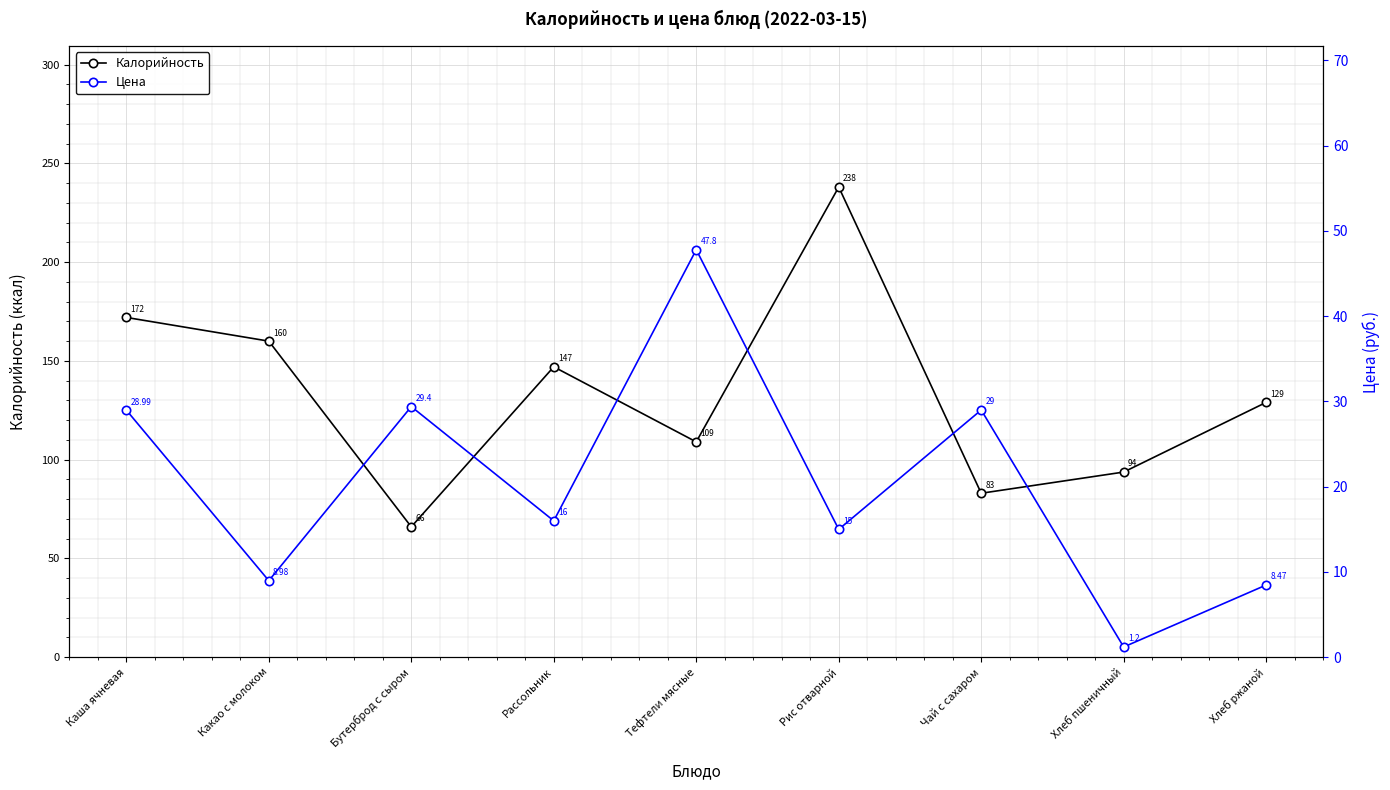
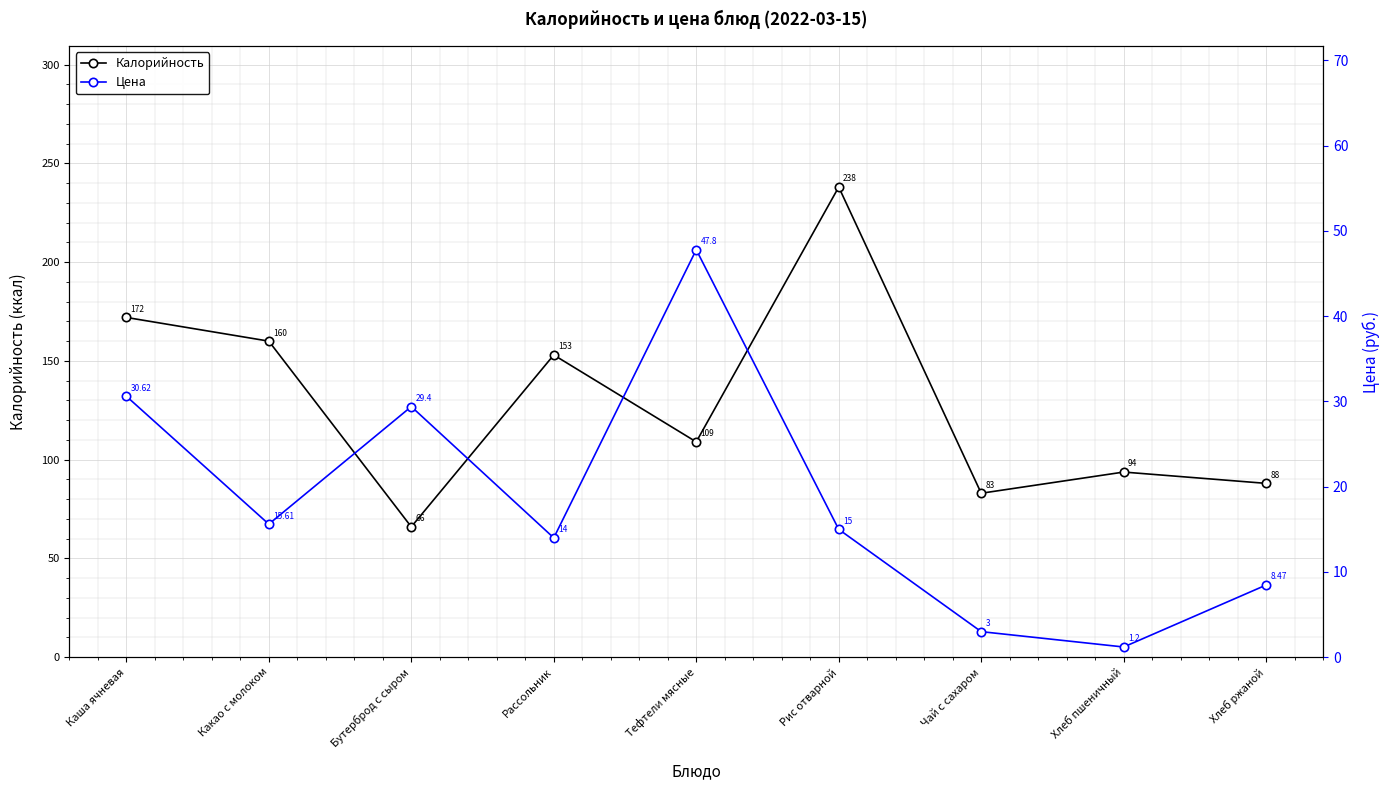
Калорийность, Рассольник: 147 -> 153
Калорийность, Хлеб ржаной: 129 -> 88
Цена, Каша ячневая: 28.99 -> 30.62
Цена, Какао с молоком: 8.98 -> 15.61
Цена, Рассольник: 16 -> 14
Цена, Чай с сахаром: 29 -> 3
